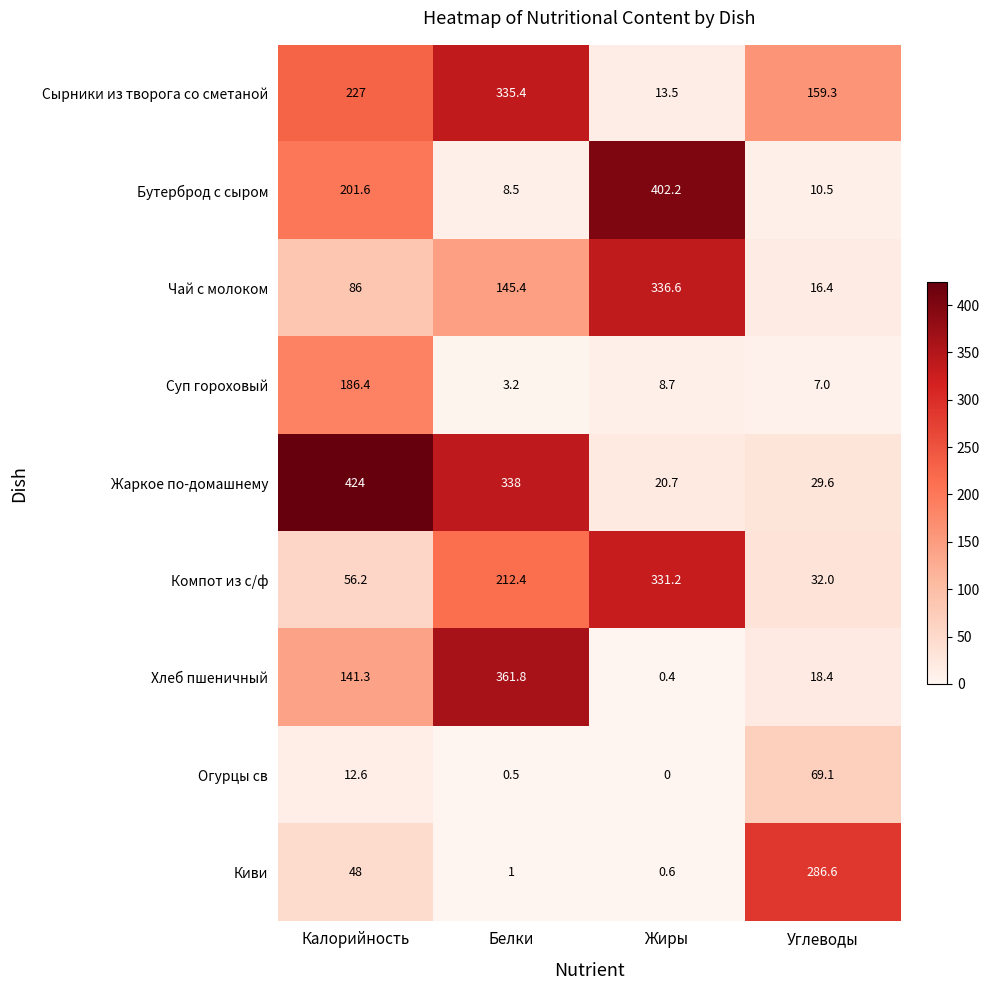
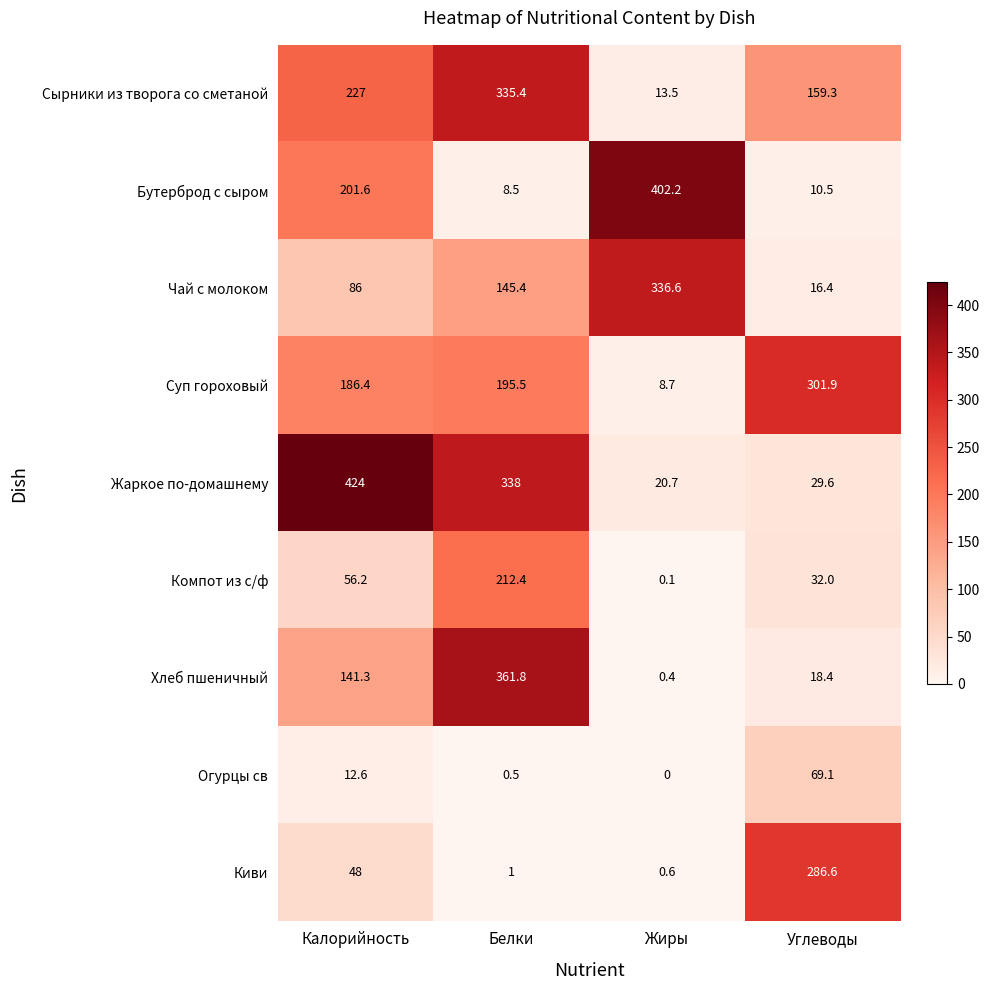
Суп гороховый, Белки: 3.2 -> 195.5
Суп гороховый, Углеводы: 7.0 -> 301.9
Компот из с/ф, Жиры: 331.2 -> 0.1
